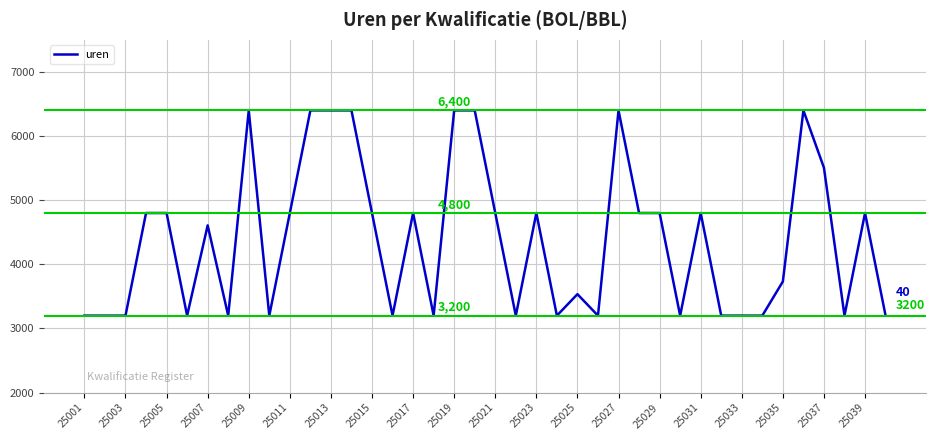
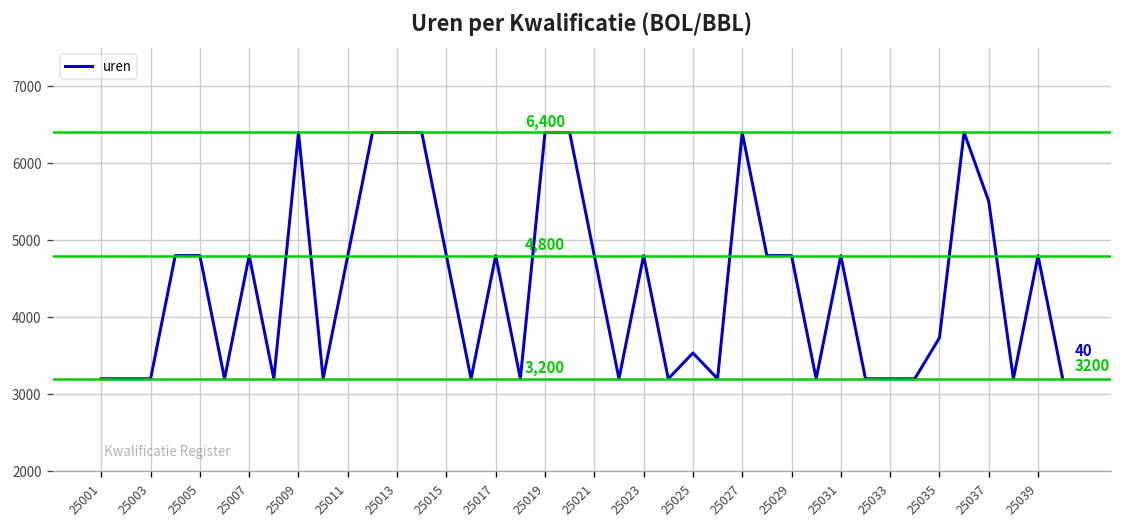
25007: 4600 -> 4800
